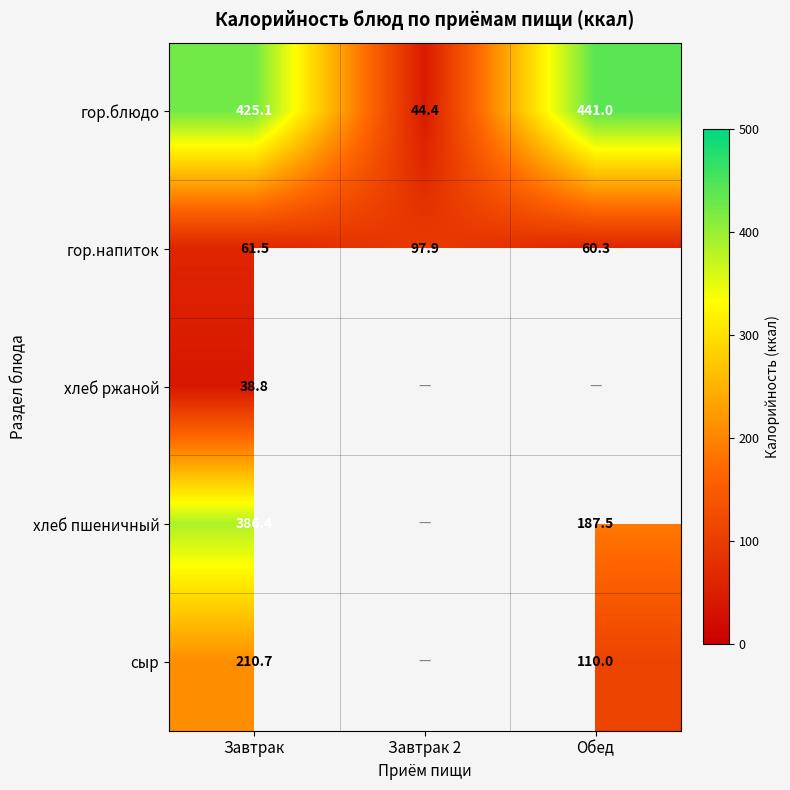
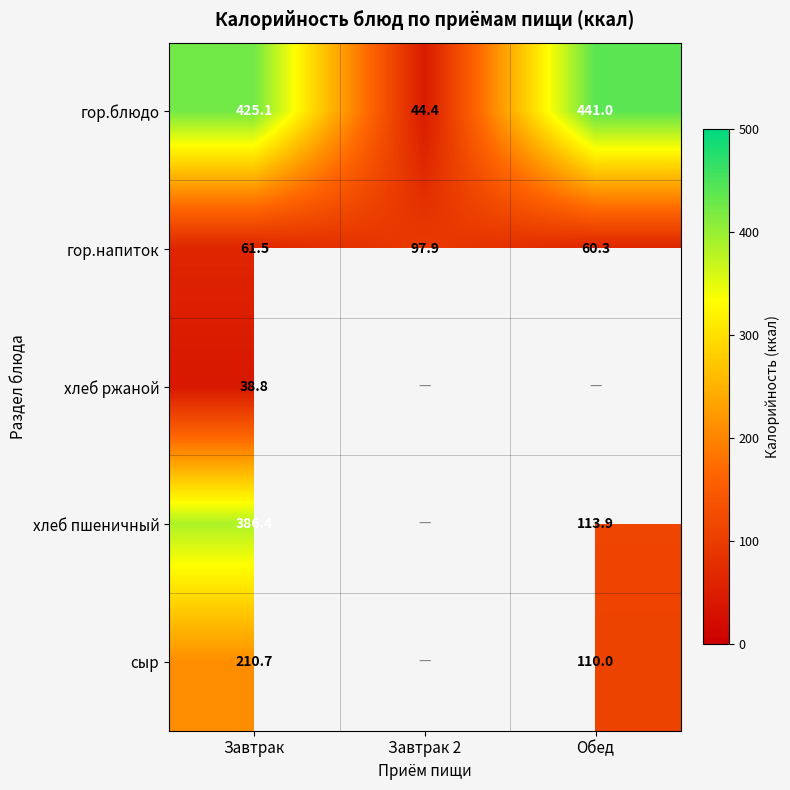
хлеб пшеничный, Обед: 187.5 -> 113.9
